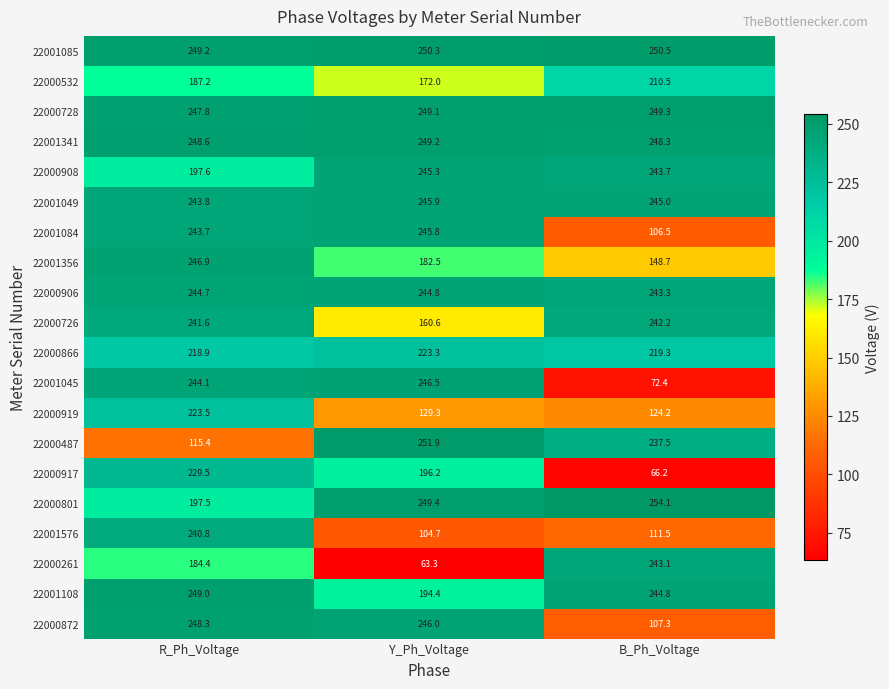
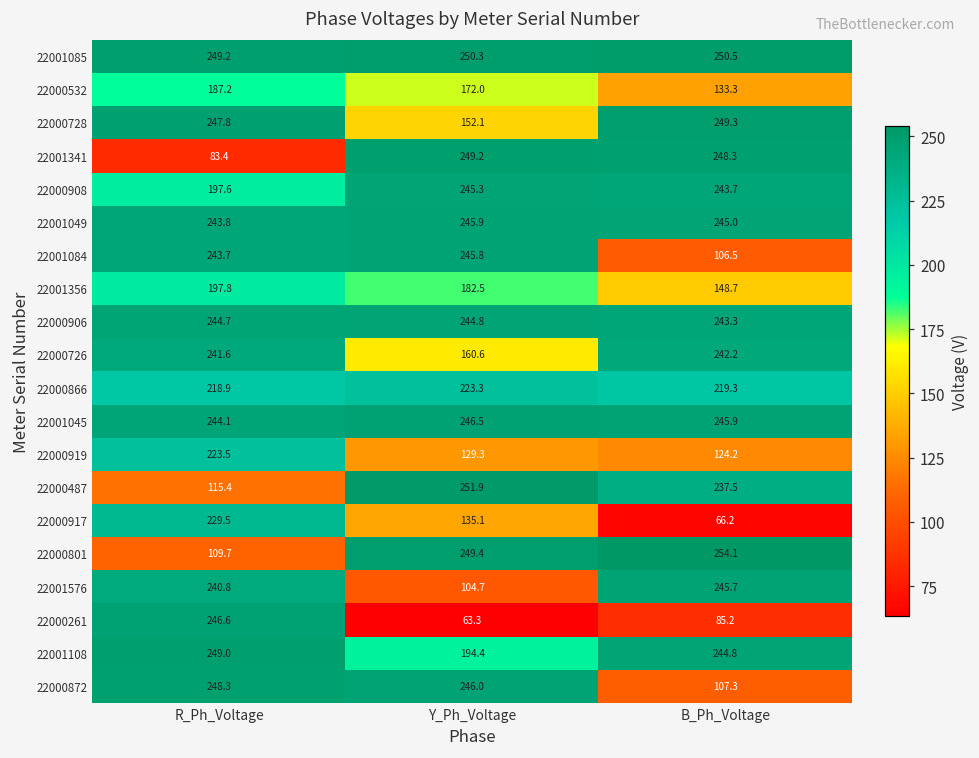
22000532, B_Ph_Voltage: 210.5 -> 133.3
22000728, Y_Ph_Voltage: 249.1 -> 152.1
22001341, R_Ph_Voltage: 248.6 -> 83.4
22001356, R_Ph_Voltage: 246.9 -> 197.8
22001045, B_Ph_Voltage: 72.4 -> 245.9
22000917, Y_Ph_Voltage: 196.2 -> 135.1
22000801, R_Ph_Voltage: 197.5 -> 109.7
22001576, B_Ph_Voltage: 111.5 -> 245.7
22000261, R_Ph_Voltage: 184.4 -> 246.6
22000261, B_Ph_Voltage: 243.1 -> 85.2
